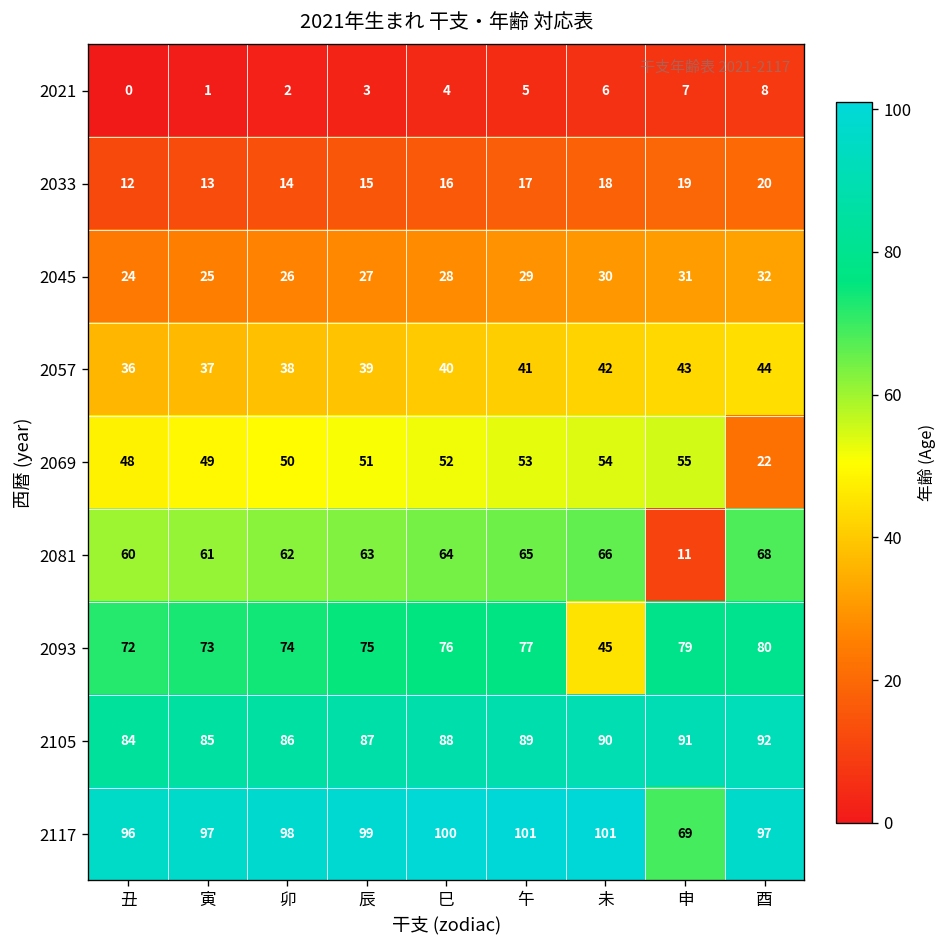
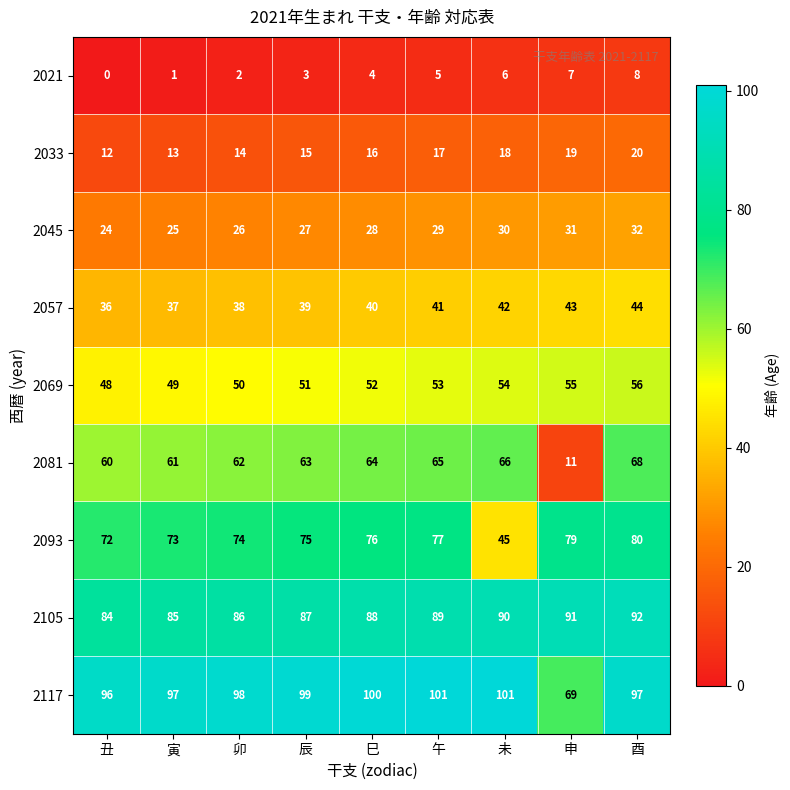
2069, 酉: 22 -> 56
